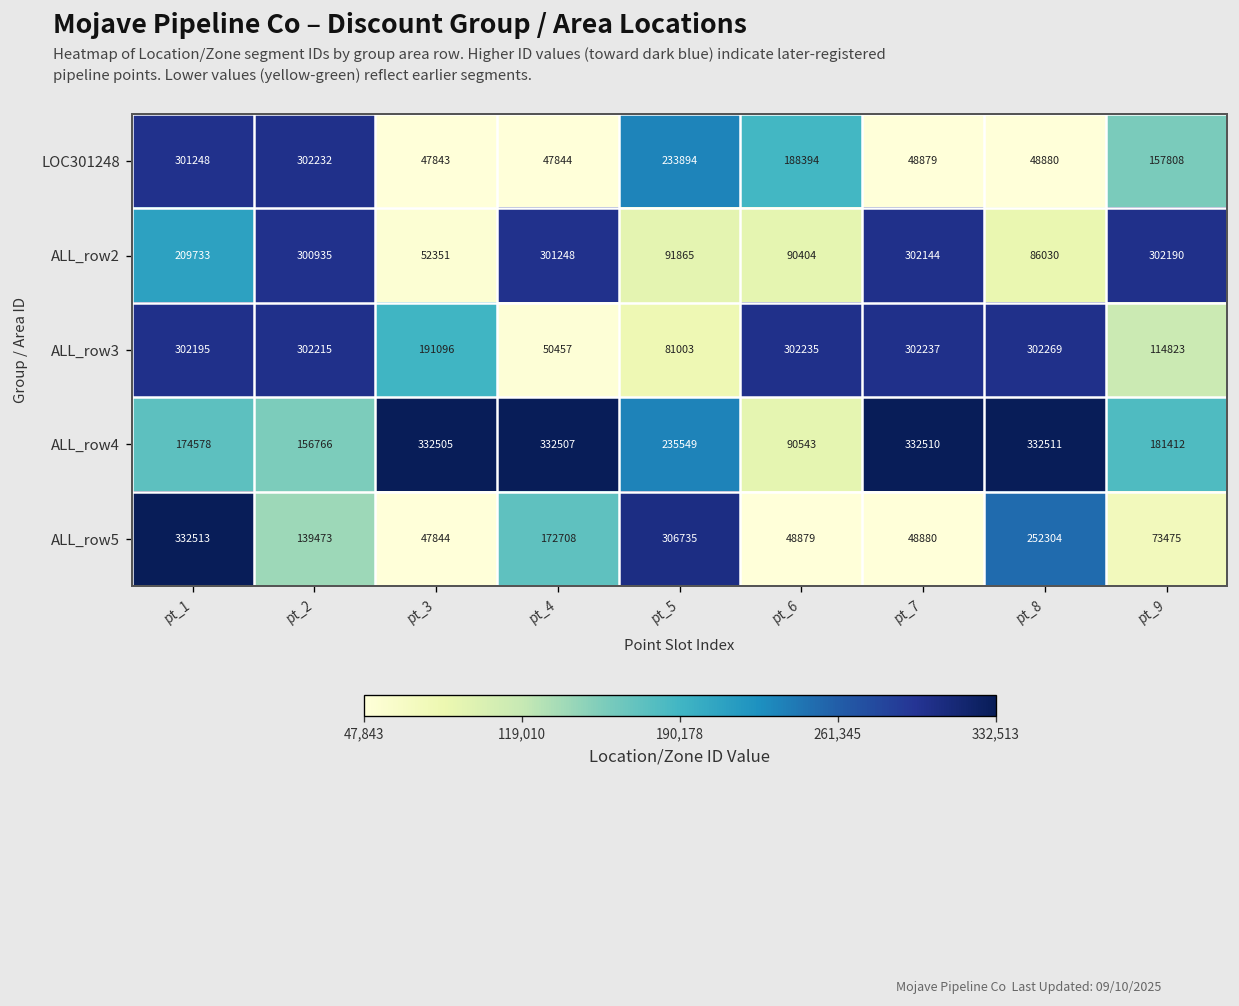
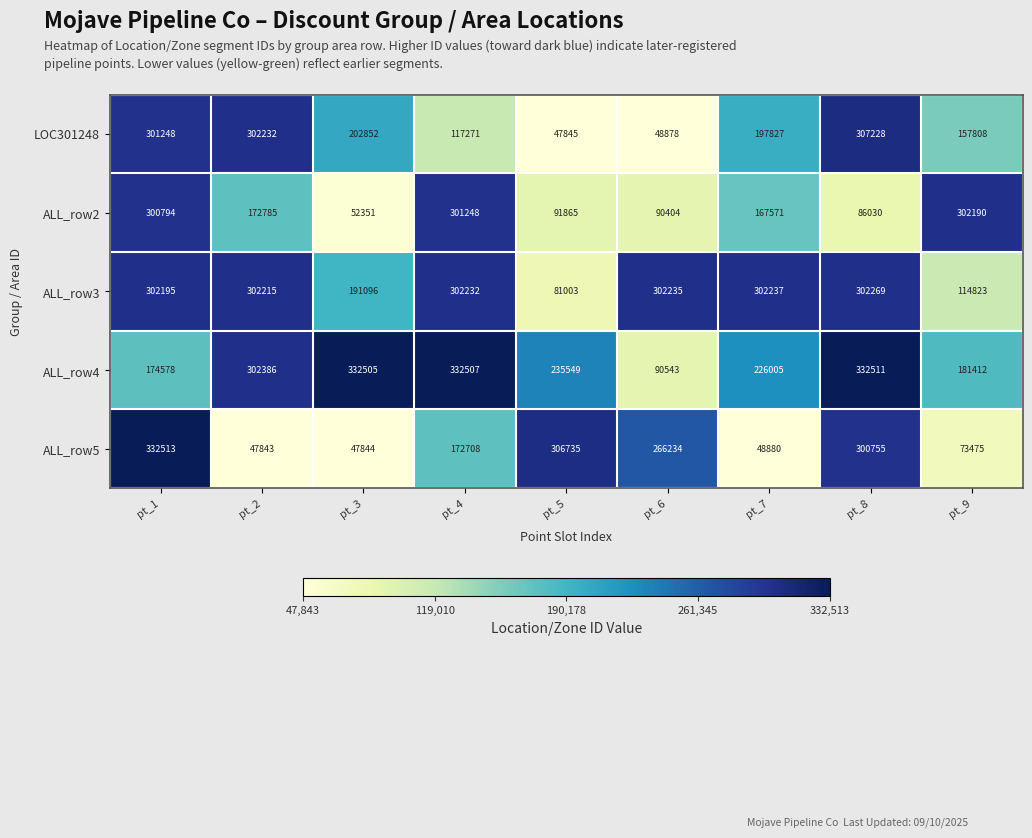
LOC301248, pt_3: 47843 -> 202852
LOC301248, pt_4: 47844 -> 117271
LOC301248, pt_5: 233894 -> 47845
LOC301248, pt_6: 188394 -> 48878
LOC301248, pt_7: 48879 -> 197827
LOC301248, pt_8: 48880 -> 307228
ALL_row2, pt_1: 209733 -> 300794
ALL_row2, pt_2: 300935 -> 172785
ALL_row2, pt_7: 302144 -> 167571
ALL_row3, pt_4: 50457 -> 302232
ALL_row4, pt_2: 156766 -> 302386
ALL_row4, pt_7: 332510 -> 226005
ALL_row5, pt_2: 139473 -> 47843
ALL_row5, pt_6: 48879 -> 266234
ALL_row5, pt_8: 252304 -> 300755
